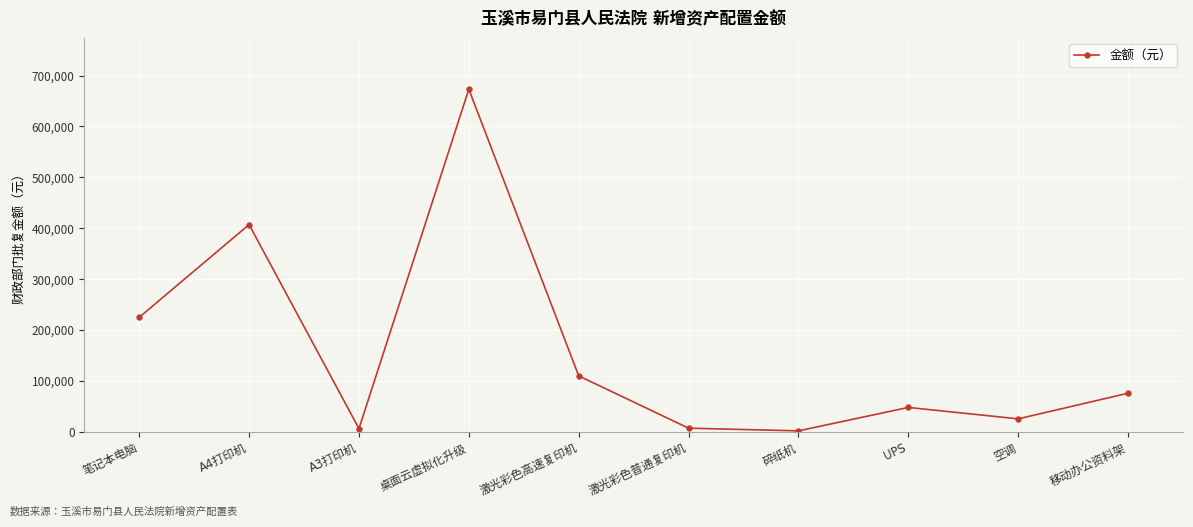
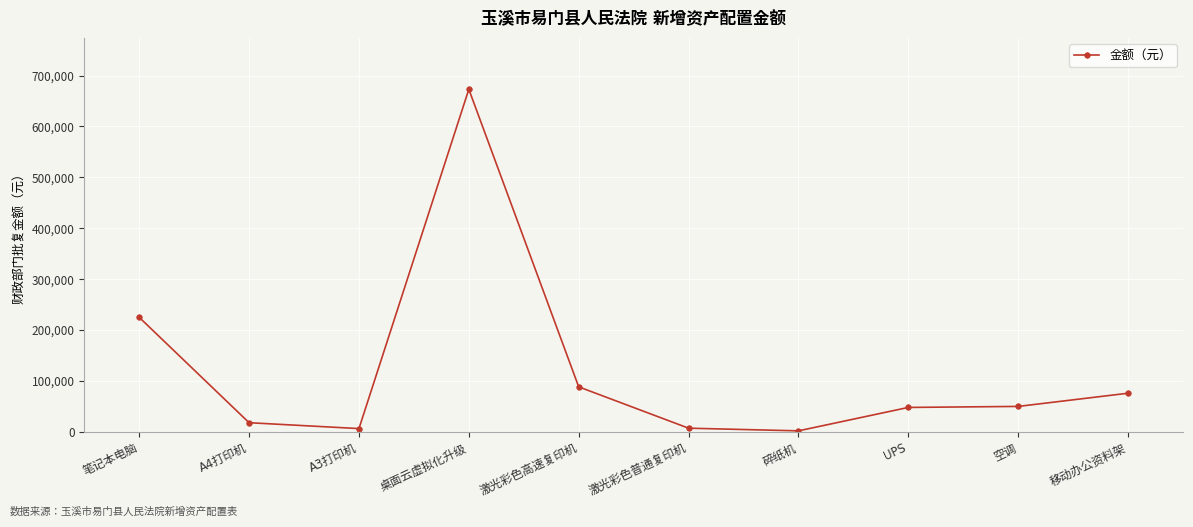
A4打印机: 410,000 -> 20,000
激光彩色高速复印机: 110,000 -> 90,000
空调: 30,000 -> 50,000
